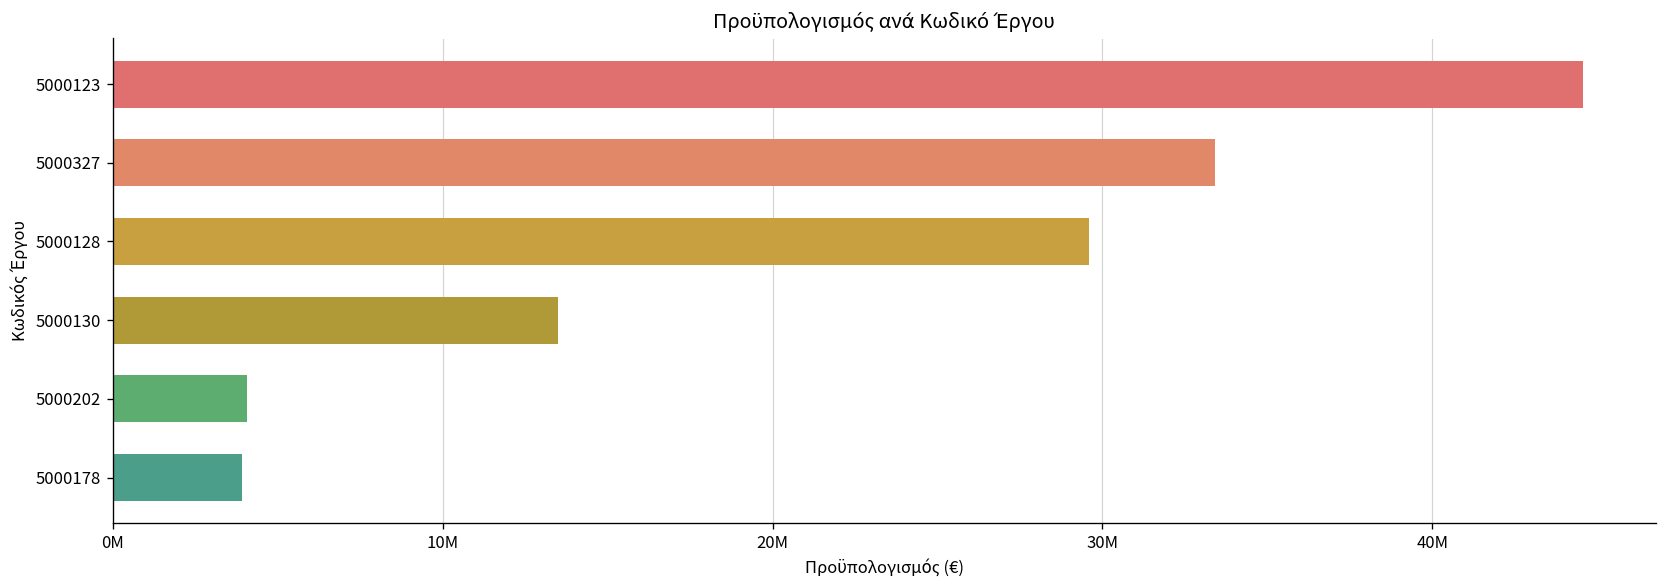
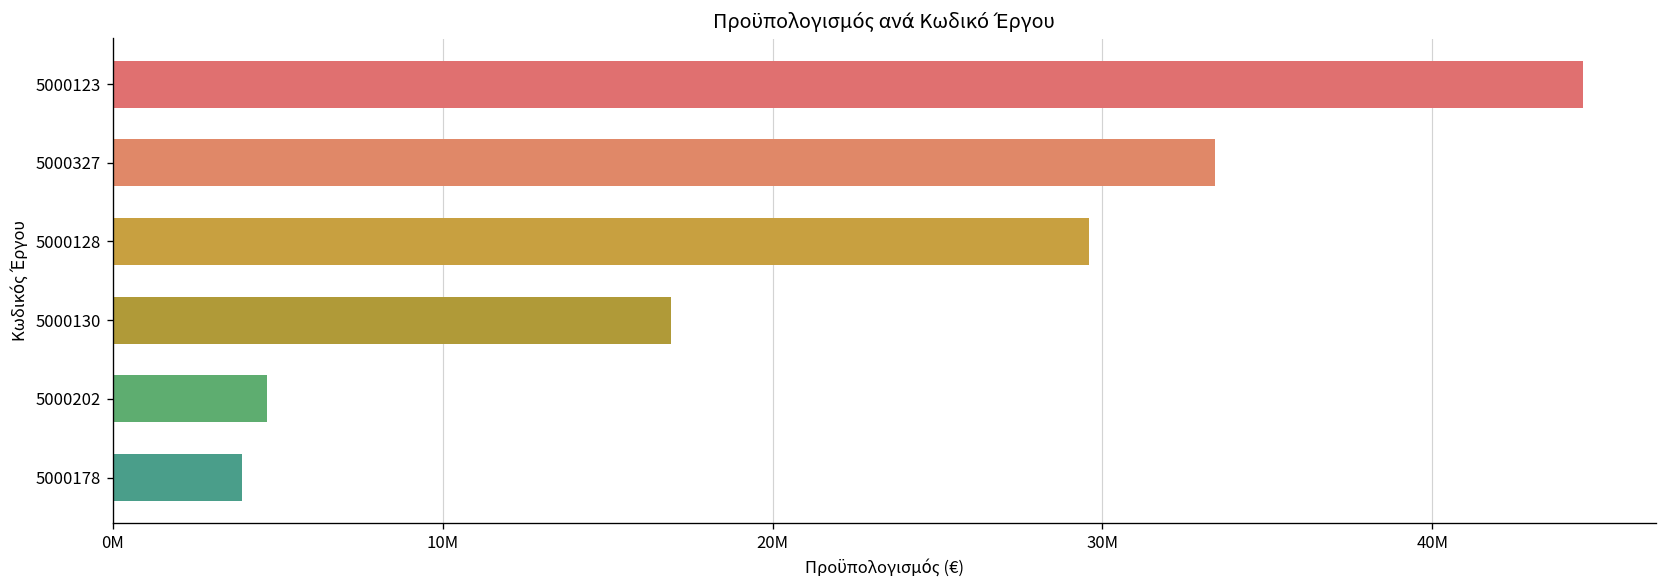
5000130: 13500000 -> 16900000
5000202: 4100000 -> 4700000
